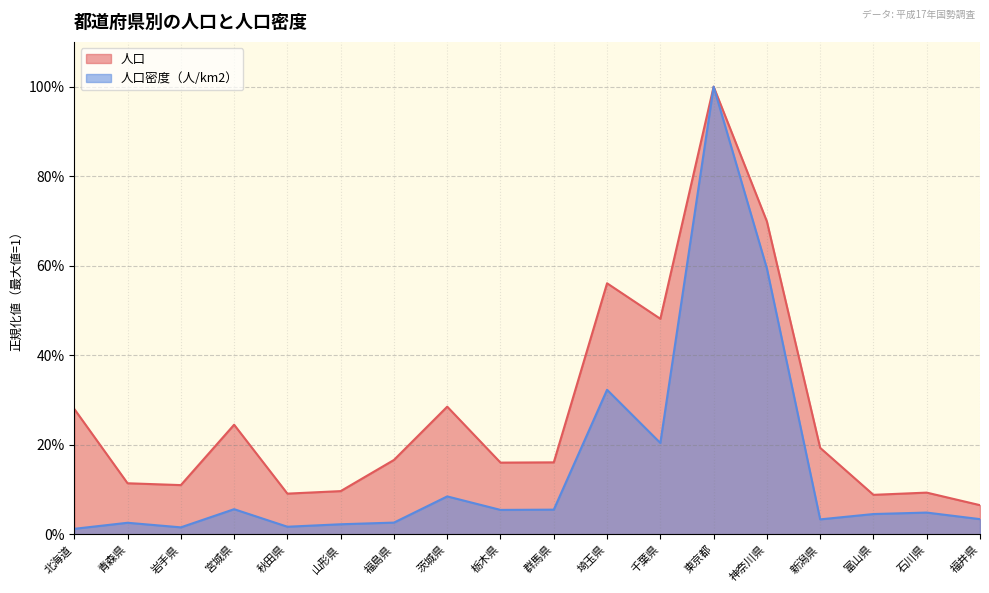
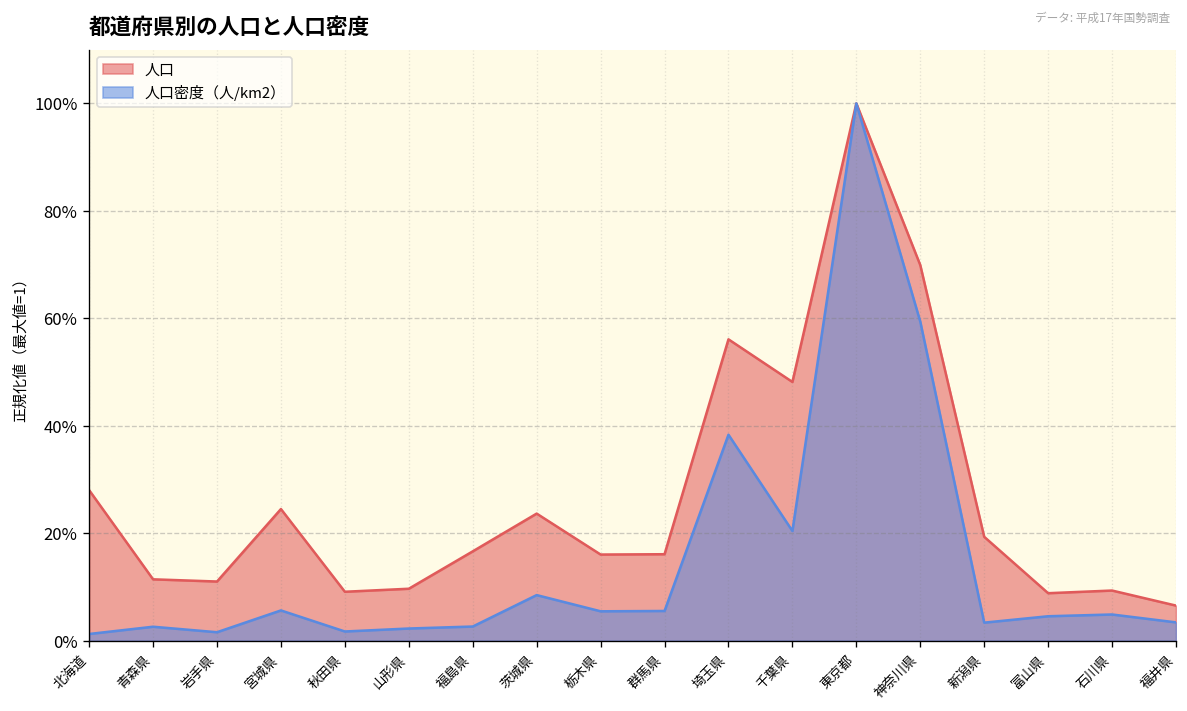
人口, 茨城県: 29% -> 24%
人口密度（人/km2）, 埼玉県: 32% -> 38%
